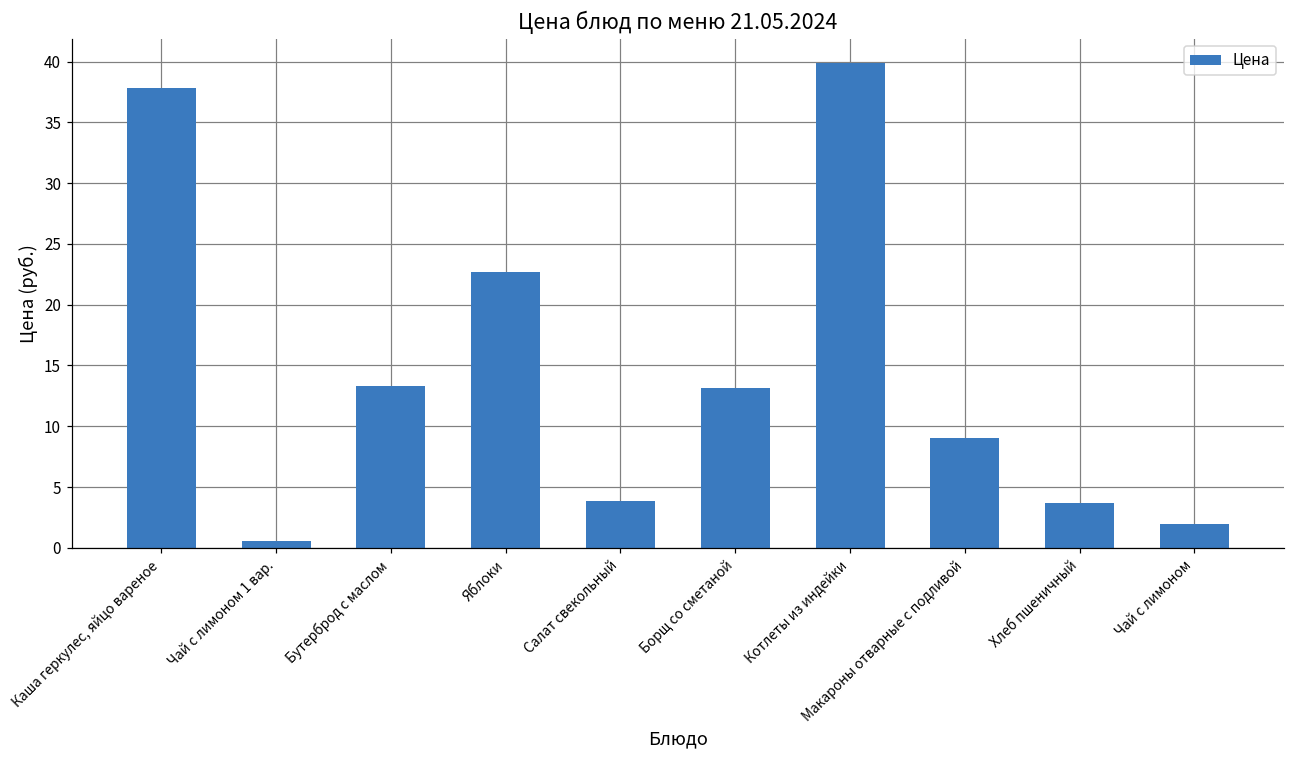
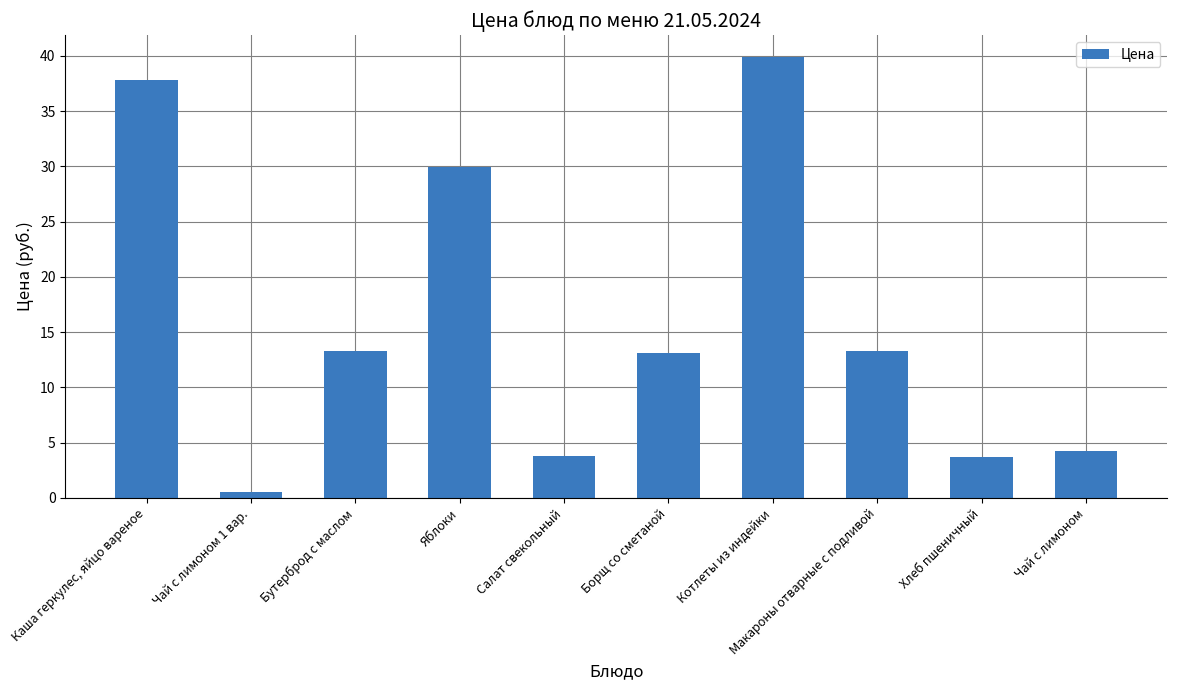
Яблоки: 22.7 -> 29.9
Макароны отварные с подливой: 9.0 -> 13.3
Чай с лимоном: 1.9 -> 4.2
